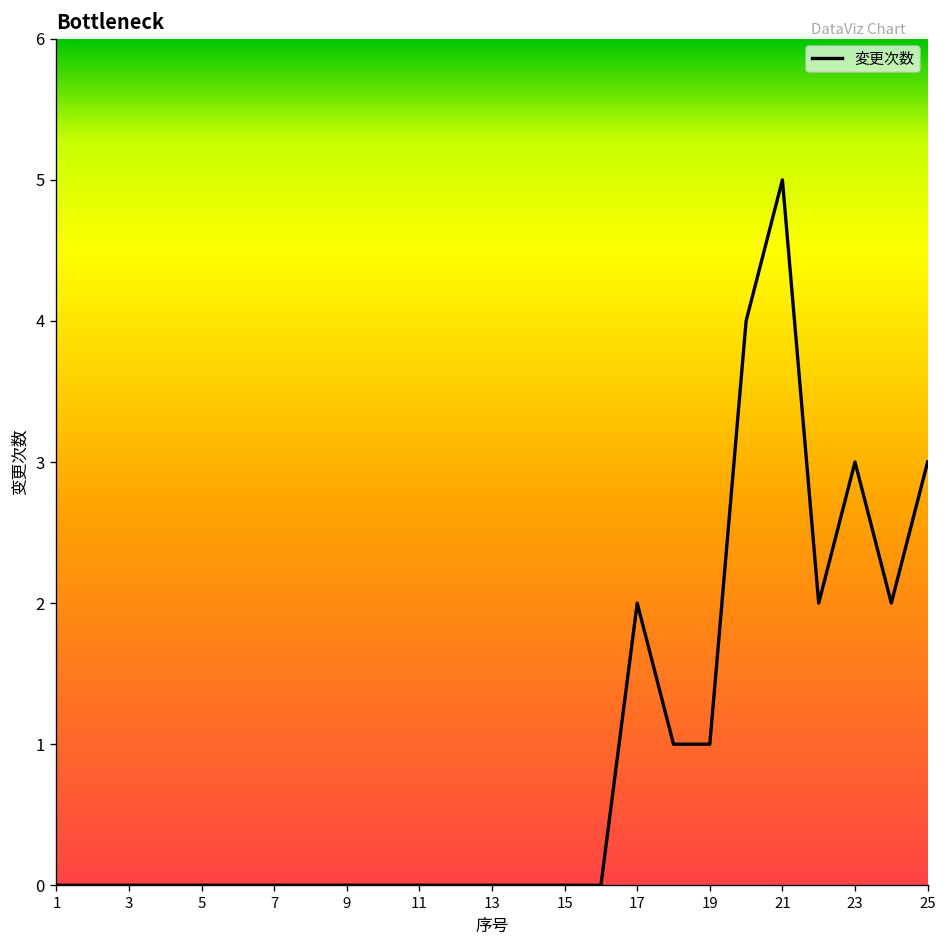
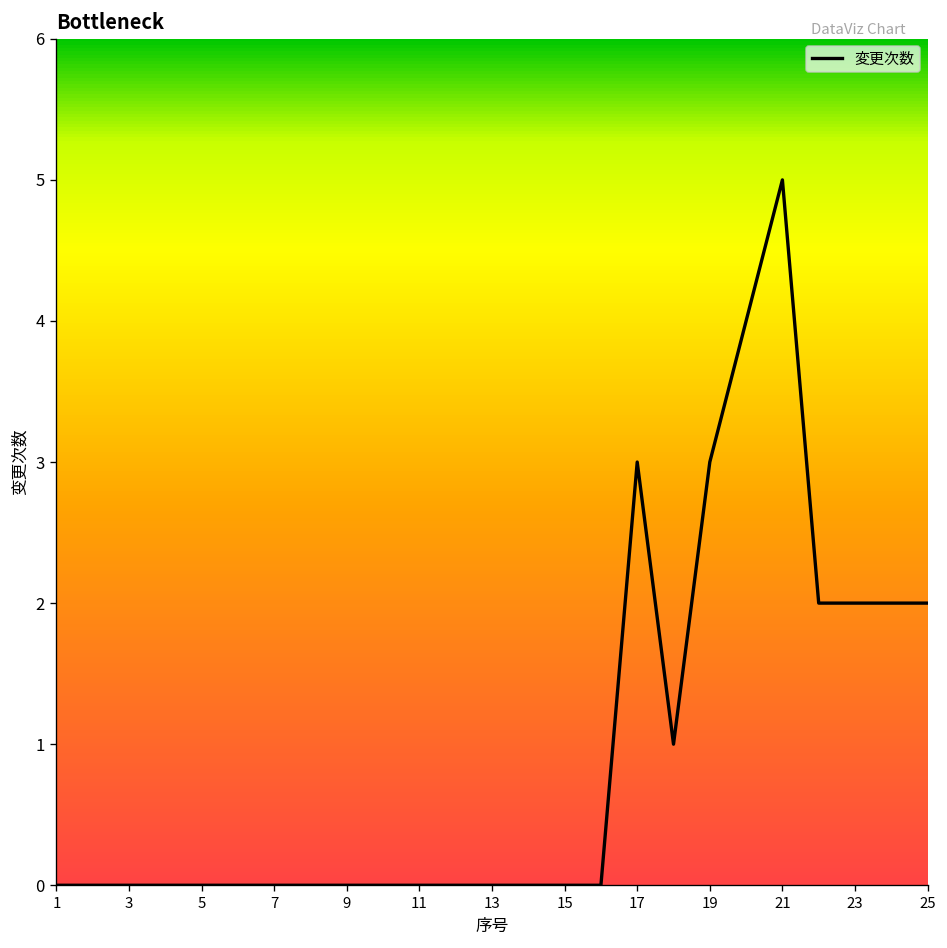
17: 2 -> 3
19: 1 -> 3
23: 3 -> 2
25: 3 -> 2
